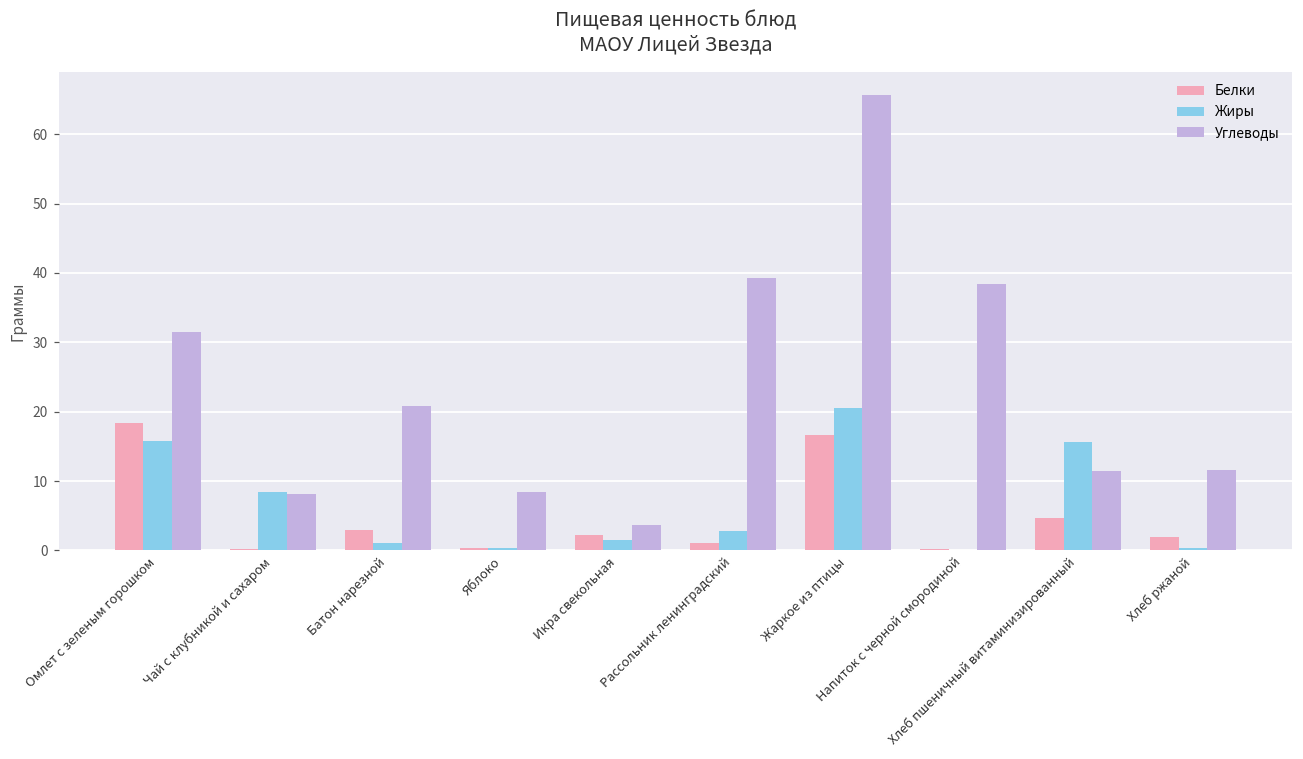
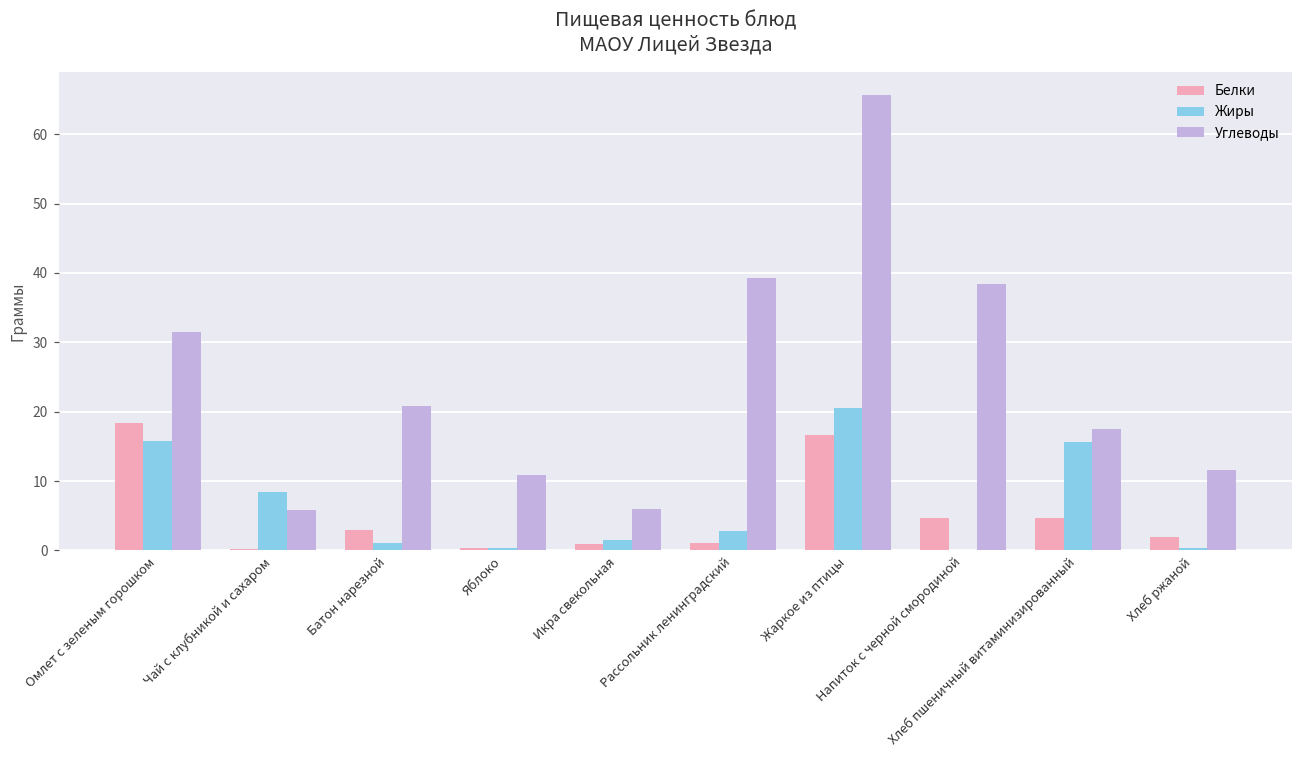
Углеводы, Чай с клубникой и сахаром: 8 -> 6
Углеводы, Яблоко: 8 -> 11
Белки, Икра свекольная: 2 -> 1
Углеводы, Икра свекольная: 4 -> 6
Белки, Напиток с черной смородиной: 0 -> 5
Углеводы, Хлеб пшеничный витаминизированный: 11 -> 18
